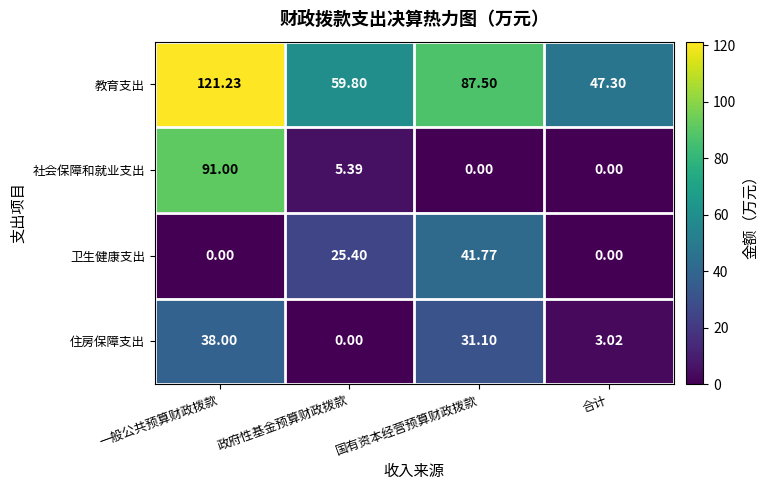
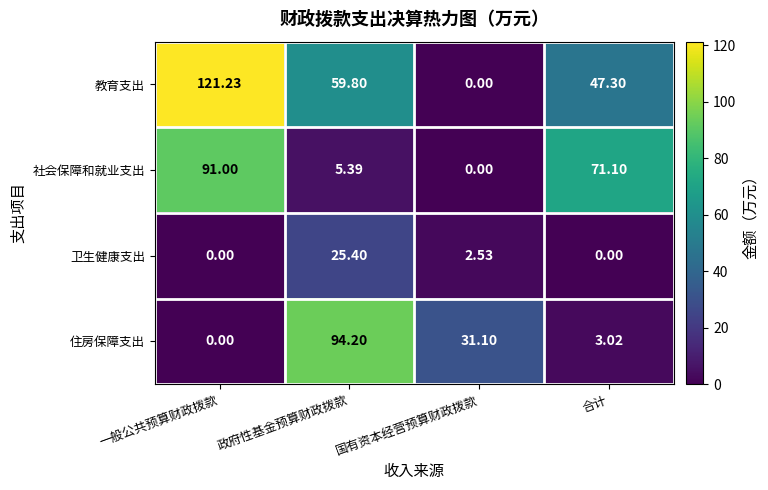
教育支出, 国有资本经营预算财政拨款: 87.50 -> 0.00
社会保障和就业支出, 合计: 0.00 -> 71.10
卫生健康支出, 国有资本经营预算财政拨款: 41.77 -> 2.53
住房保障支出, 一般公共预算财政拨款: 38.00 -> 0.00
住房保障支出, 政府性基金预算财政拨款: 0.00 -> 94.20
